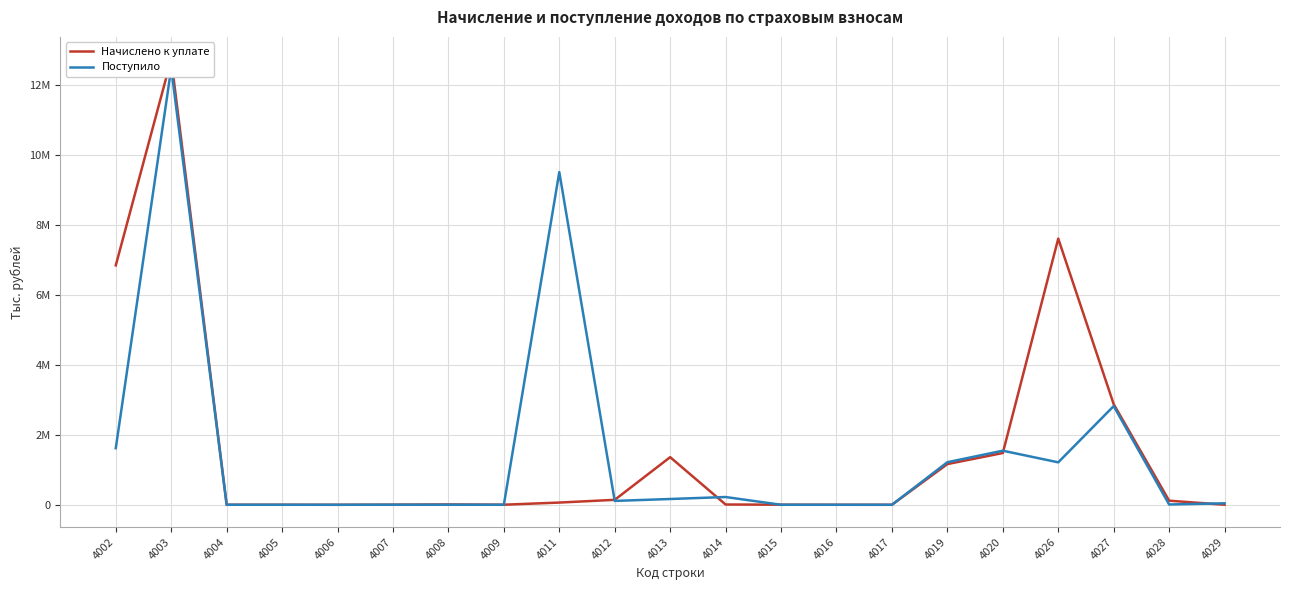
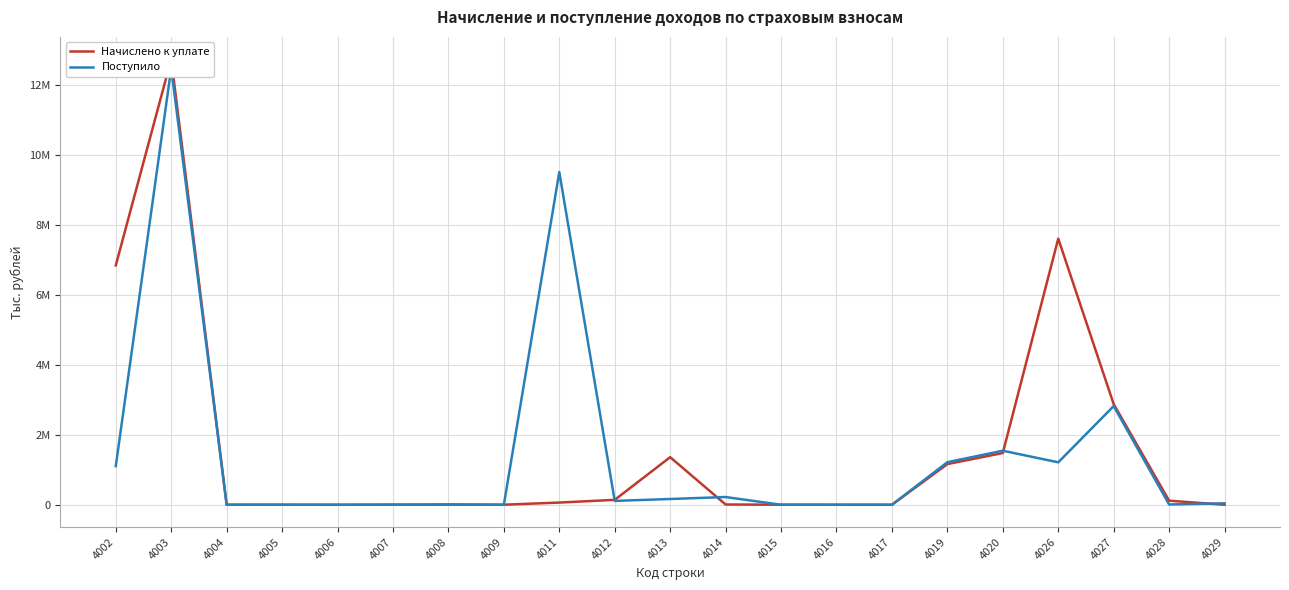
Поступило, 4002: 1600000 -> 1100000
